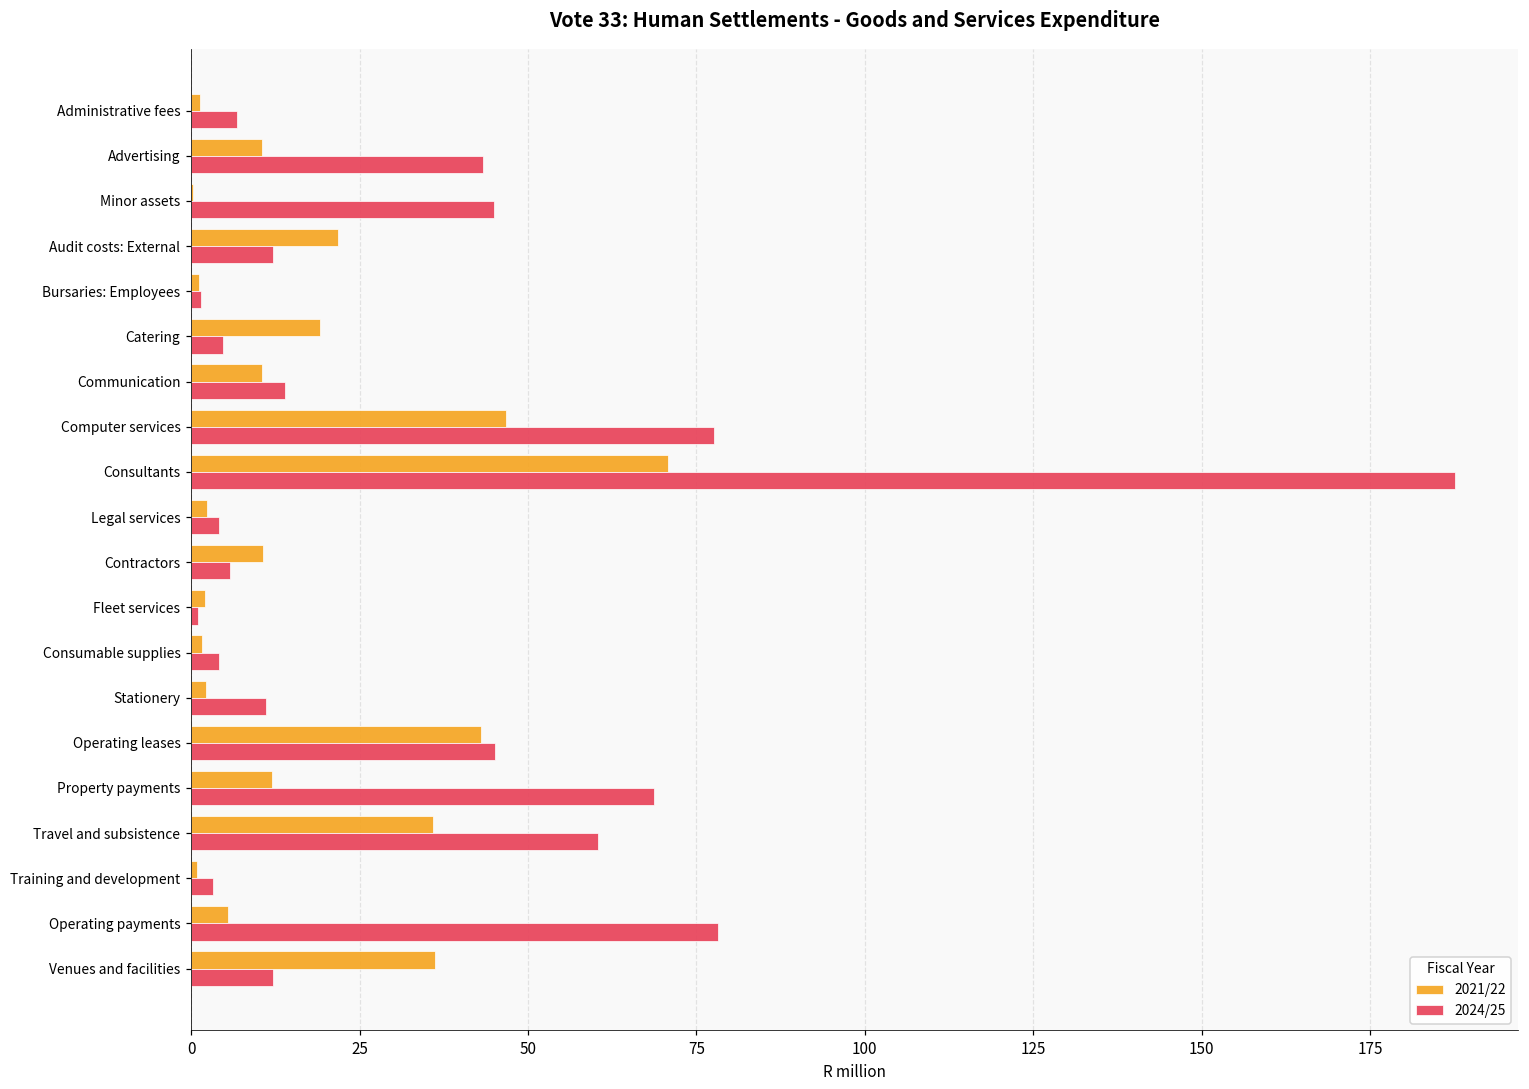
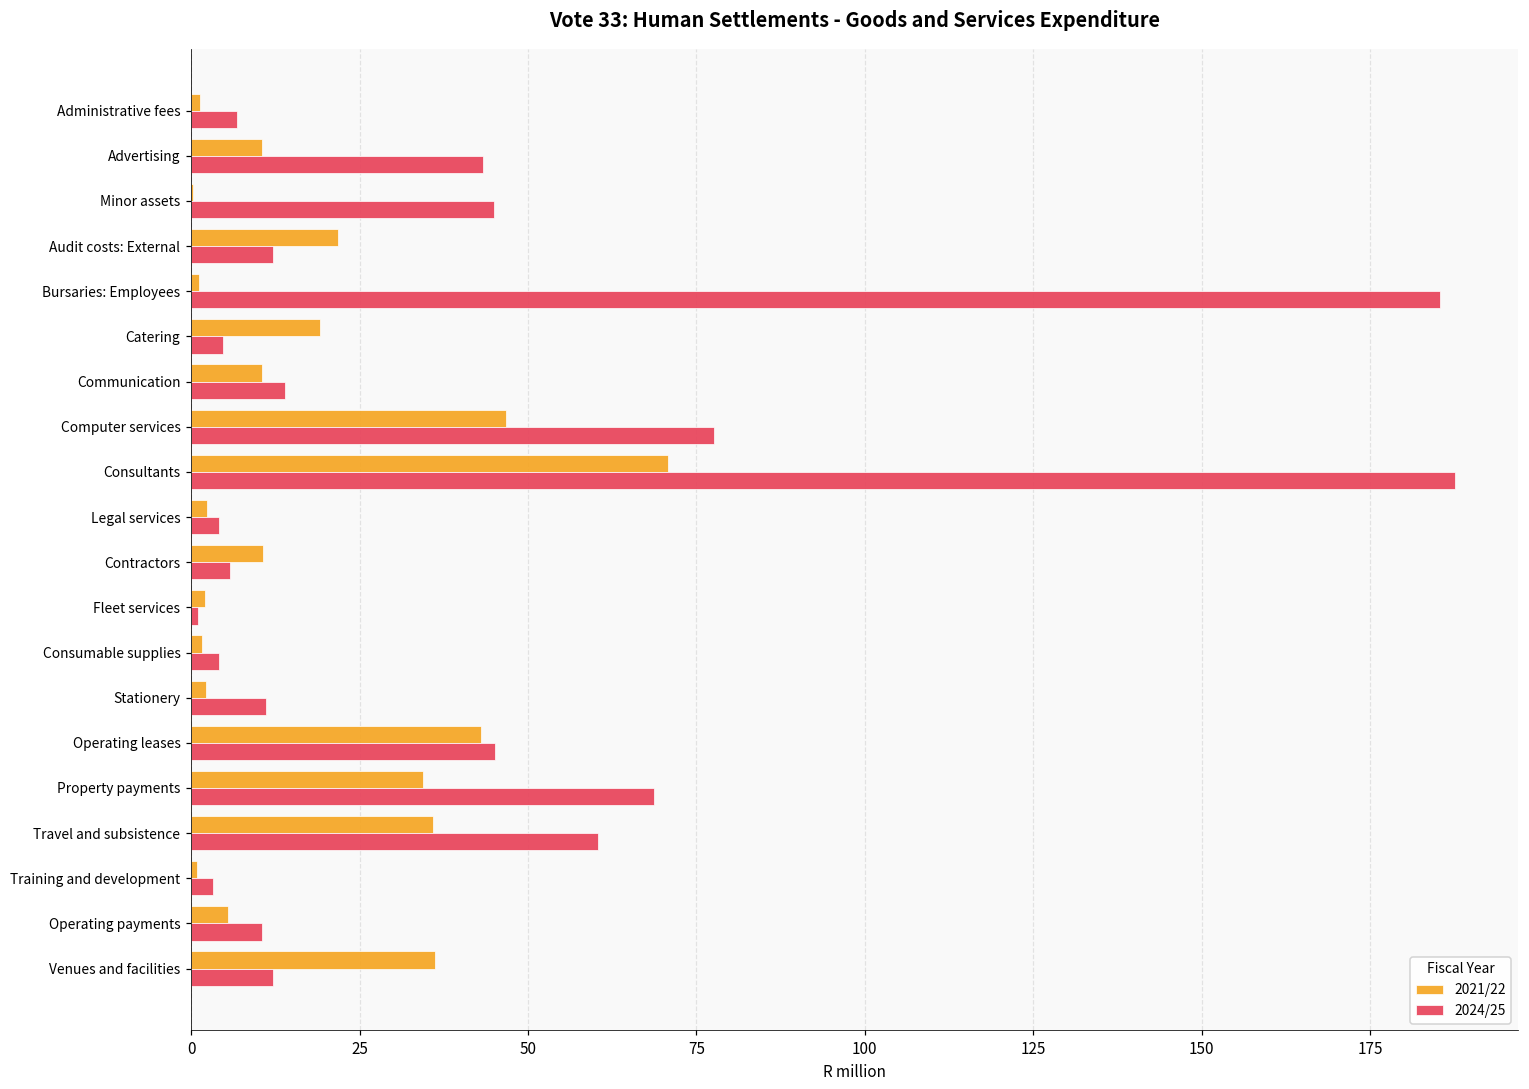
2024/25, Bursaries: Employees: 1 -> 185
2021/22, Property payments: 12 -> 34
2024/25, Operating payments: 78 -> 11
